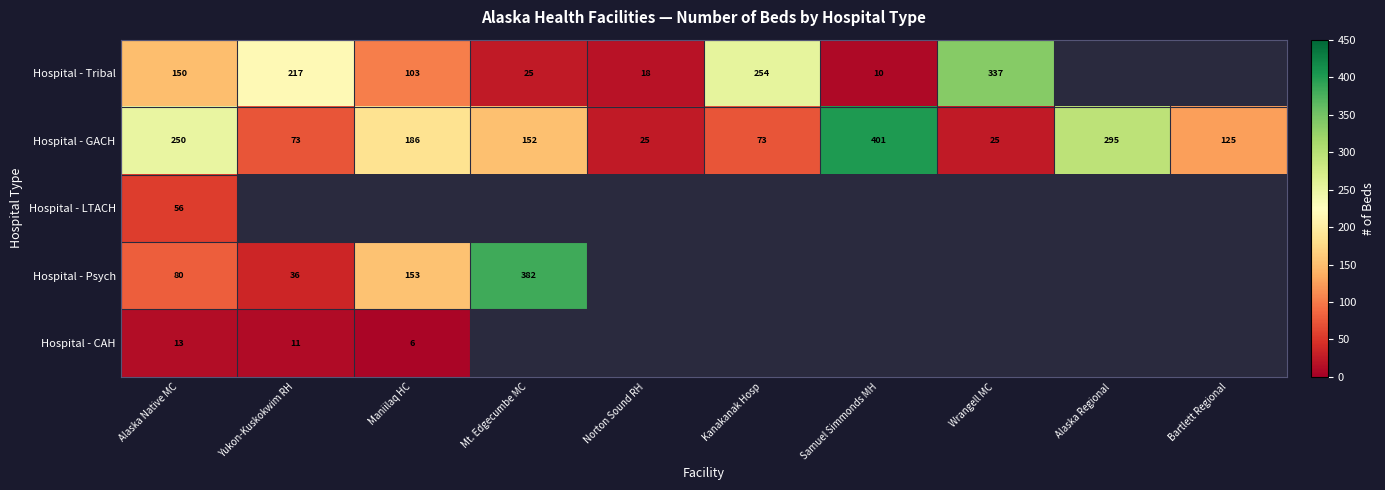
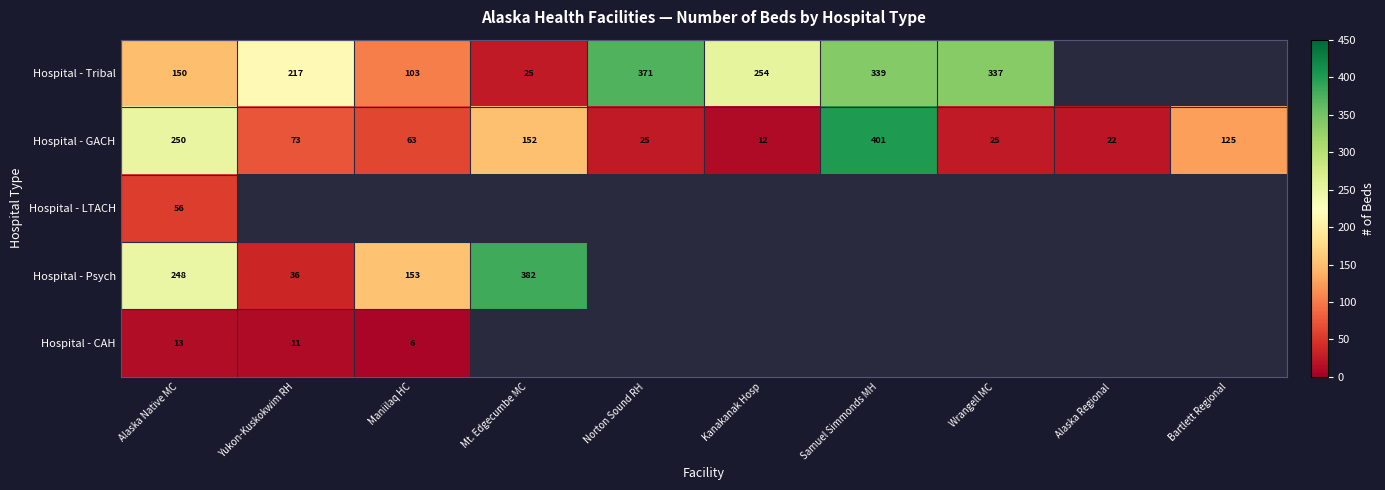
Hospital - Tribal, Norton Sound RH: 18 -> 371
Hospital - Tribal, Samuel Simmonds MH: 10 -> 339
Hospital - GACH, Maniilaq HC: 186 -> 63
Hospital - GACH, Kanakanak Hosp: 73 -> 12
Hospital - GACH, Alaska Regional: 295 -> 22
Hospital - Psych, Alaska Native MC: 80 -> 248
